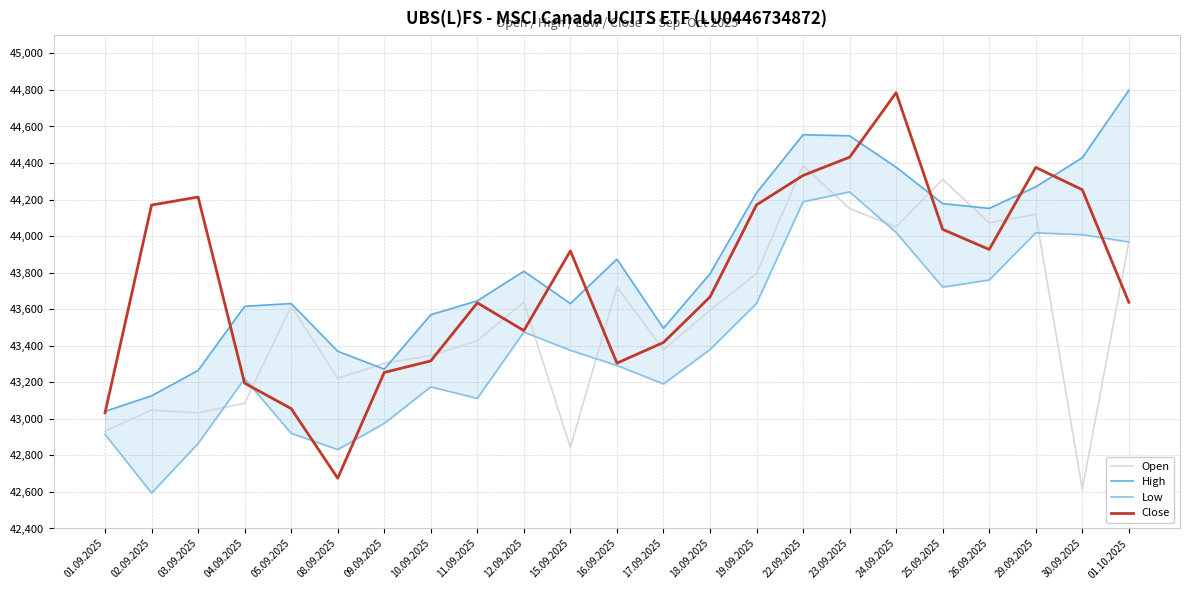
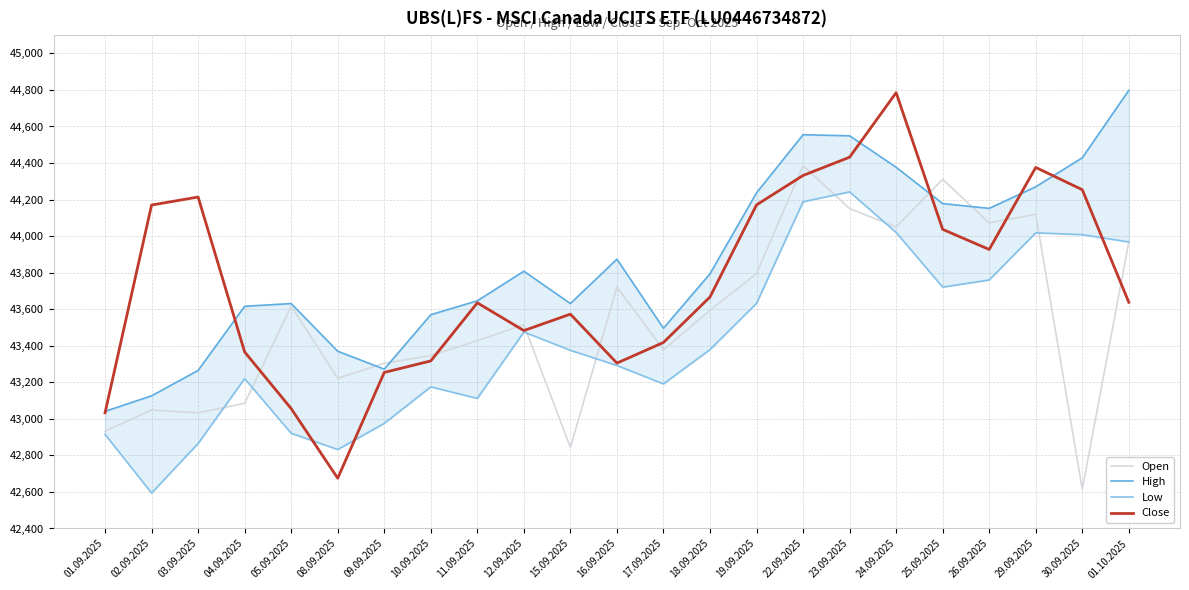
Close, 04.09.2025: 43,200 -> 43,370
Open, 12.09.2025: 43,640 -> 43,520
Close, 15.09.2025: 43,920 -> 43,570
